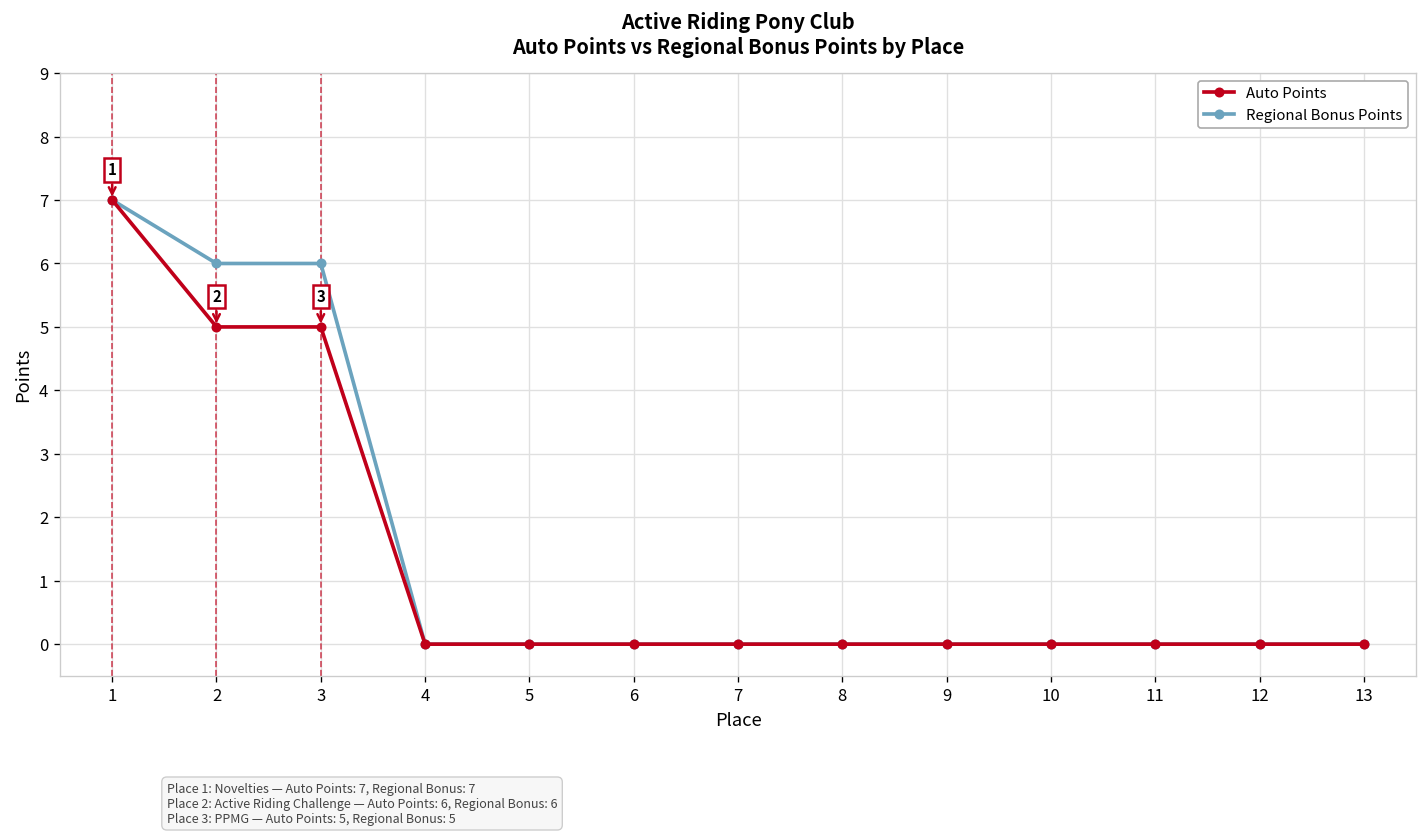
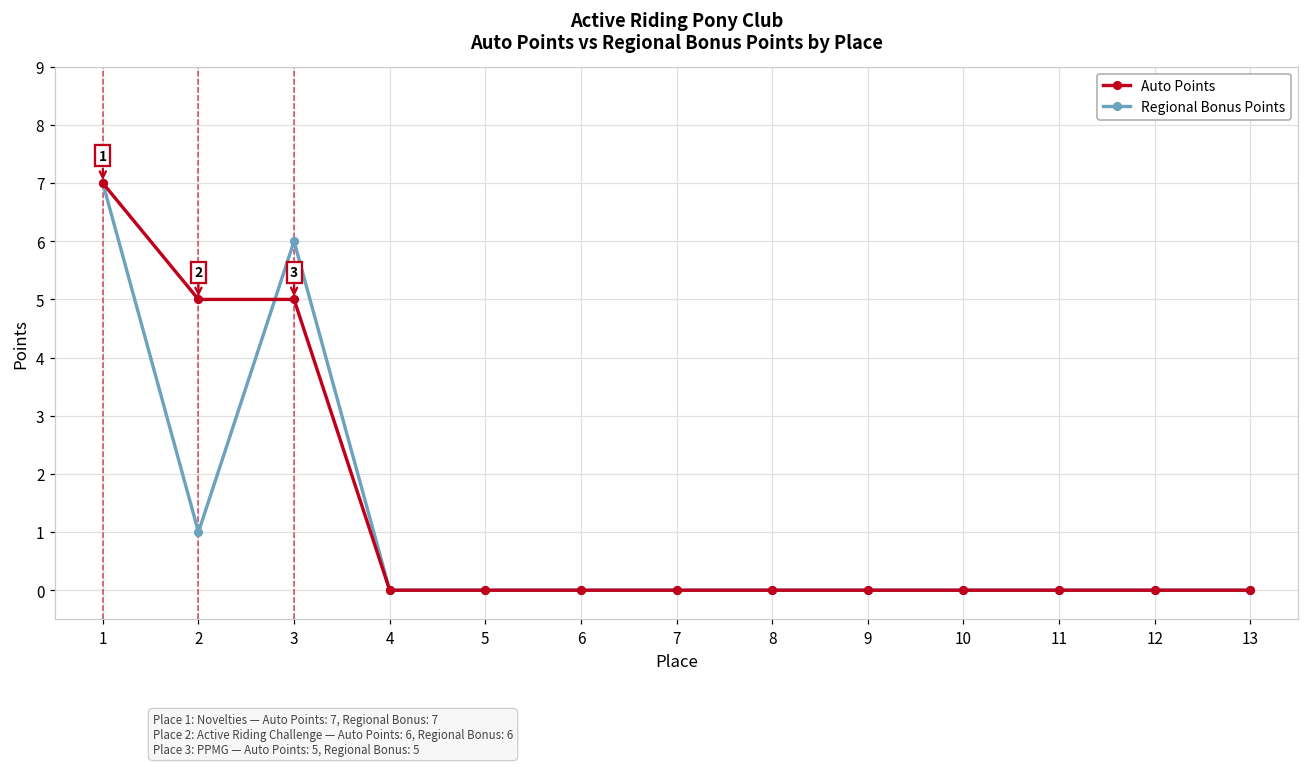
Regional Bonus Points, 2: 6 -> 1
